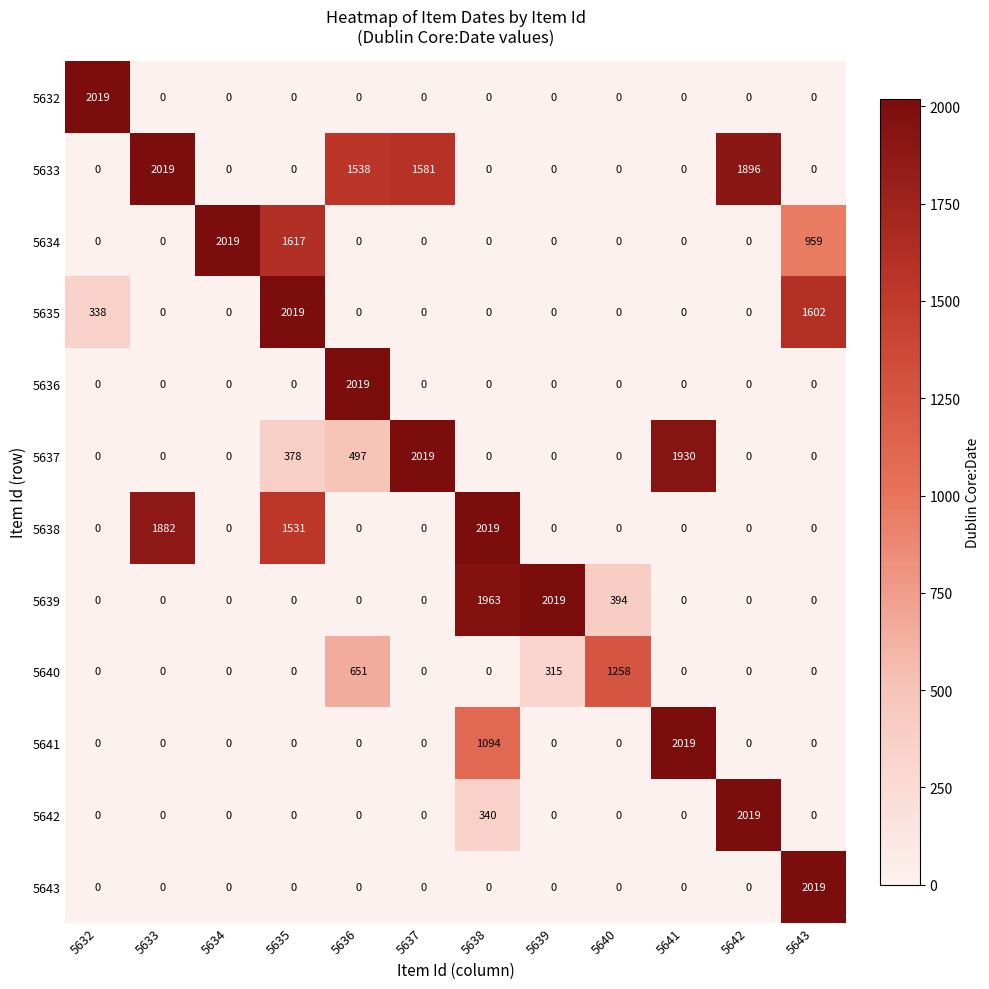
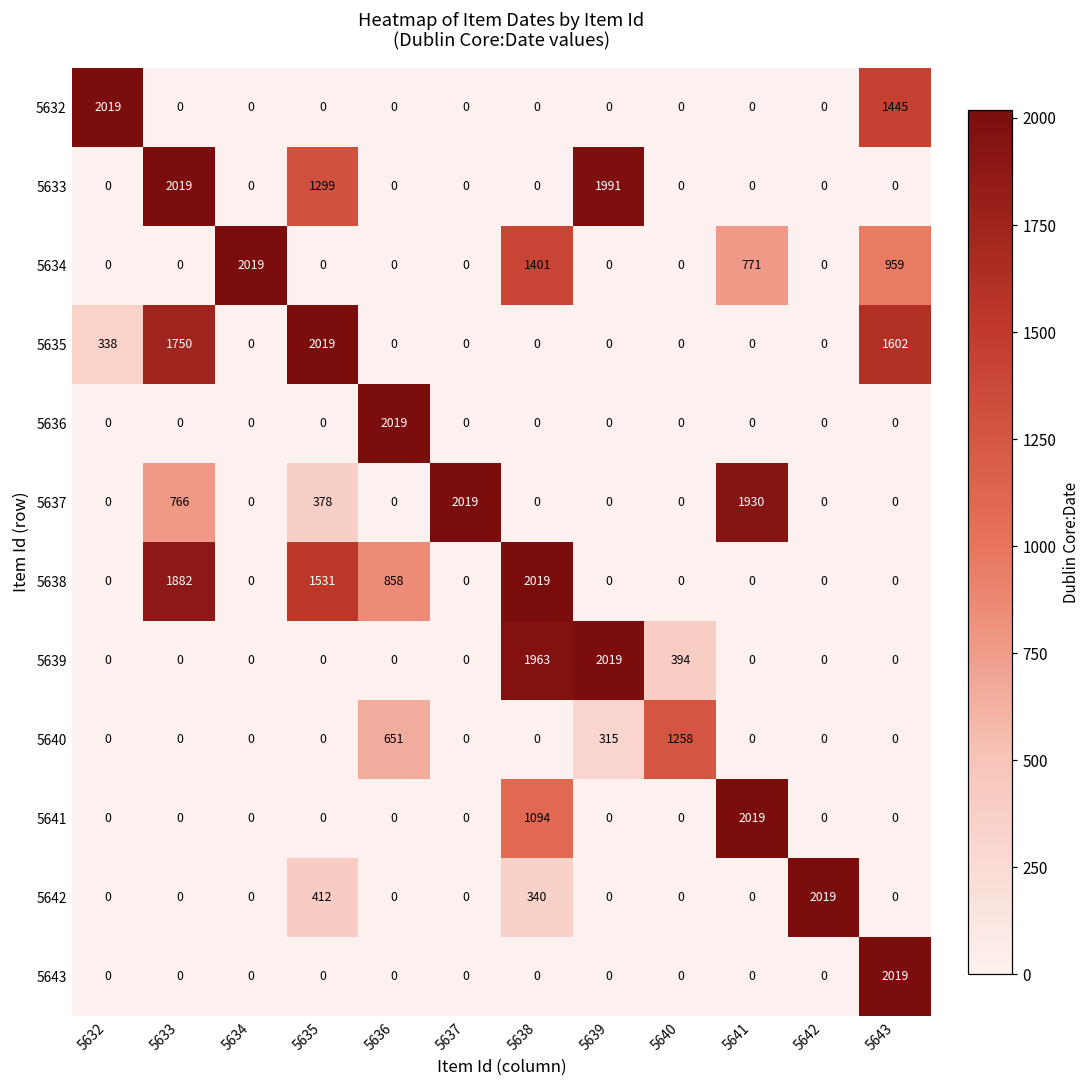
5632, 5643: 0 -> 1445
5633, 5635: 0 -> 1299
5633, 5636: 1538 -> 0
5633, 5637: 1581 -> 0
5633, 5639: 0 -> 1991
5633, 5642: 1896 -> 0
5634, 5635: 1617 -> 0
5634, 5638: 0 -> 1401
5634, 5641: 0 -> 771
5635, 5633: 0 -> 1750
5637, 5633: 0 -> 766
5637, 5636: 497 -> 0
5638, 5636: 0 -> 858
5642, 5635: 0 -> 412
